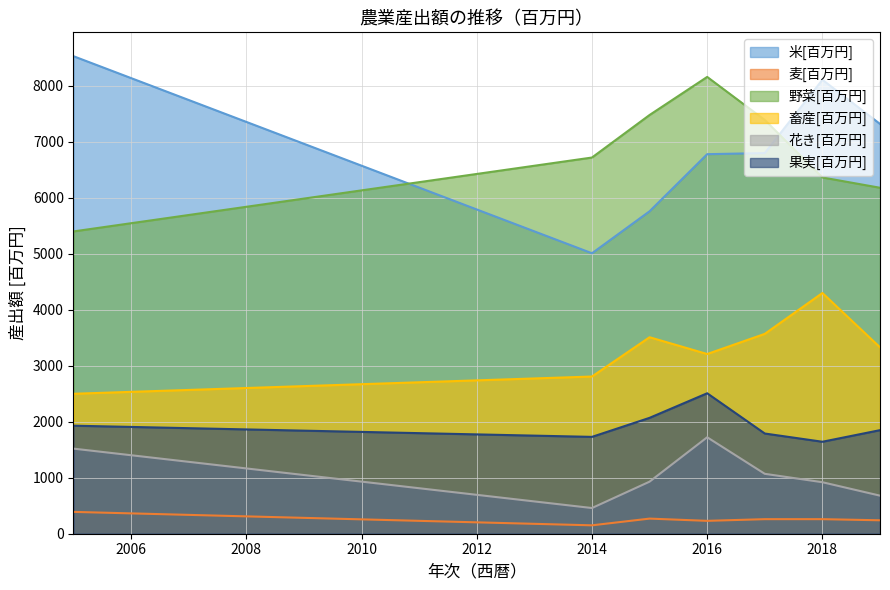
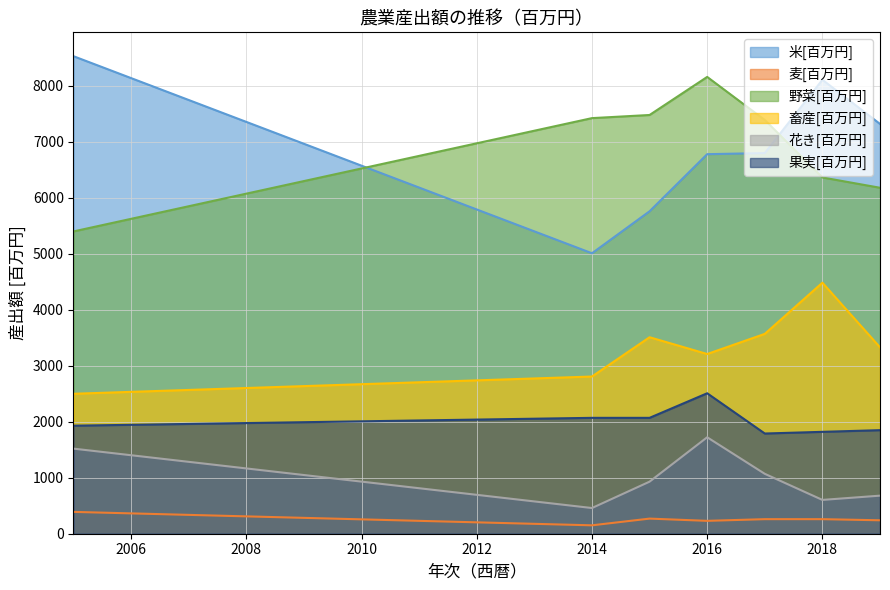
野菜[百万円], 2014: 6700 -> 7400
果実[百万円], 2014: 1700 -> 2100
畜産[百万円], 2018: 4300 -> 4500
花き[百万円], 2018: 900 -> 600
果実[百万円], 2018: 1600 -> 1800
